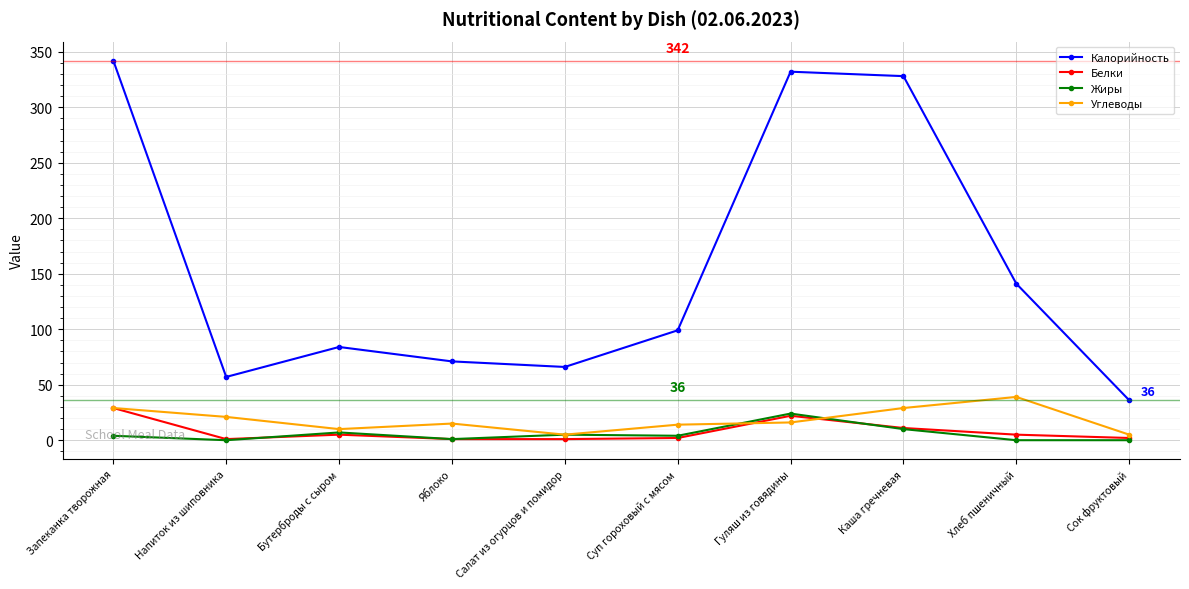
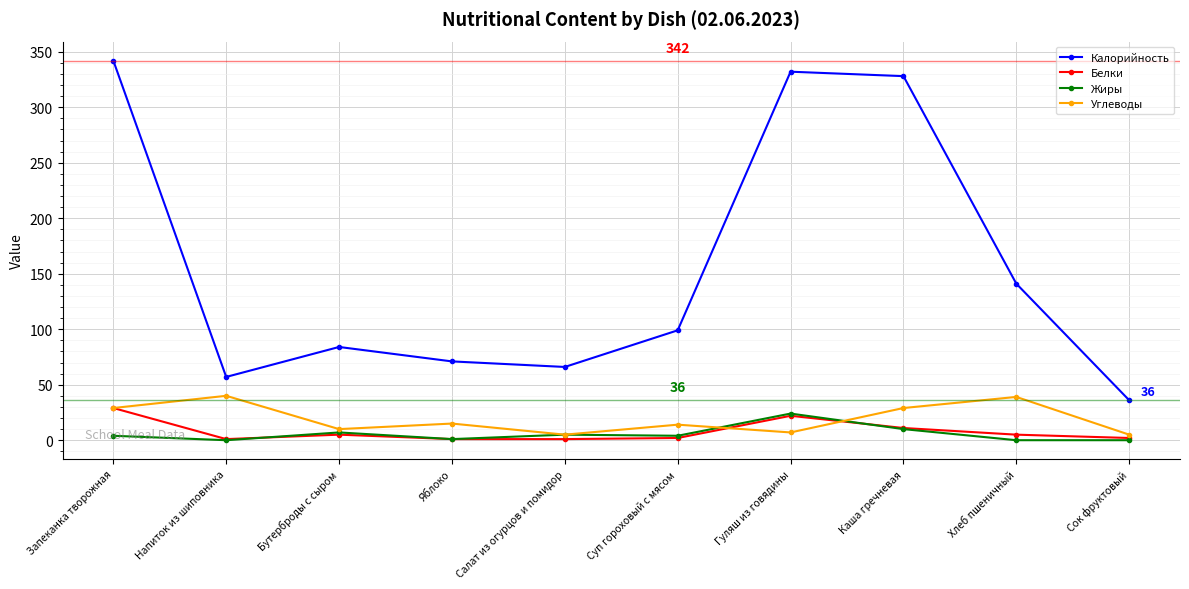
Углеводы, Напиток из шиповника: 21 -> 40
Углеводы, Гуляш из говядины: 16 -> 7
